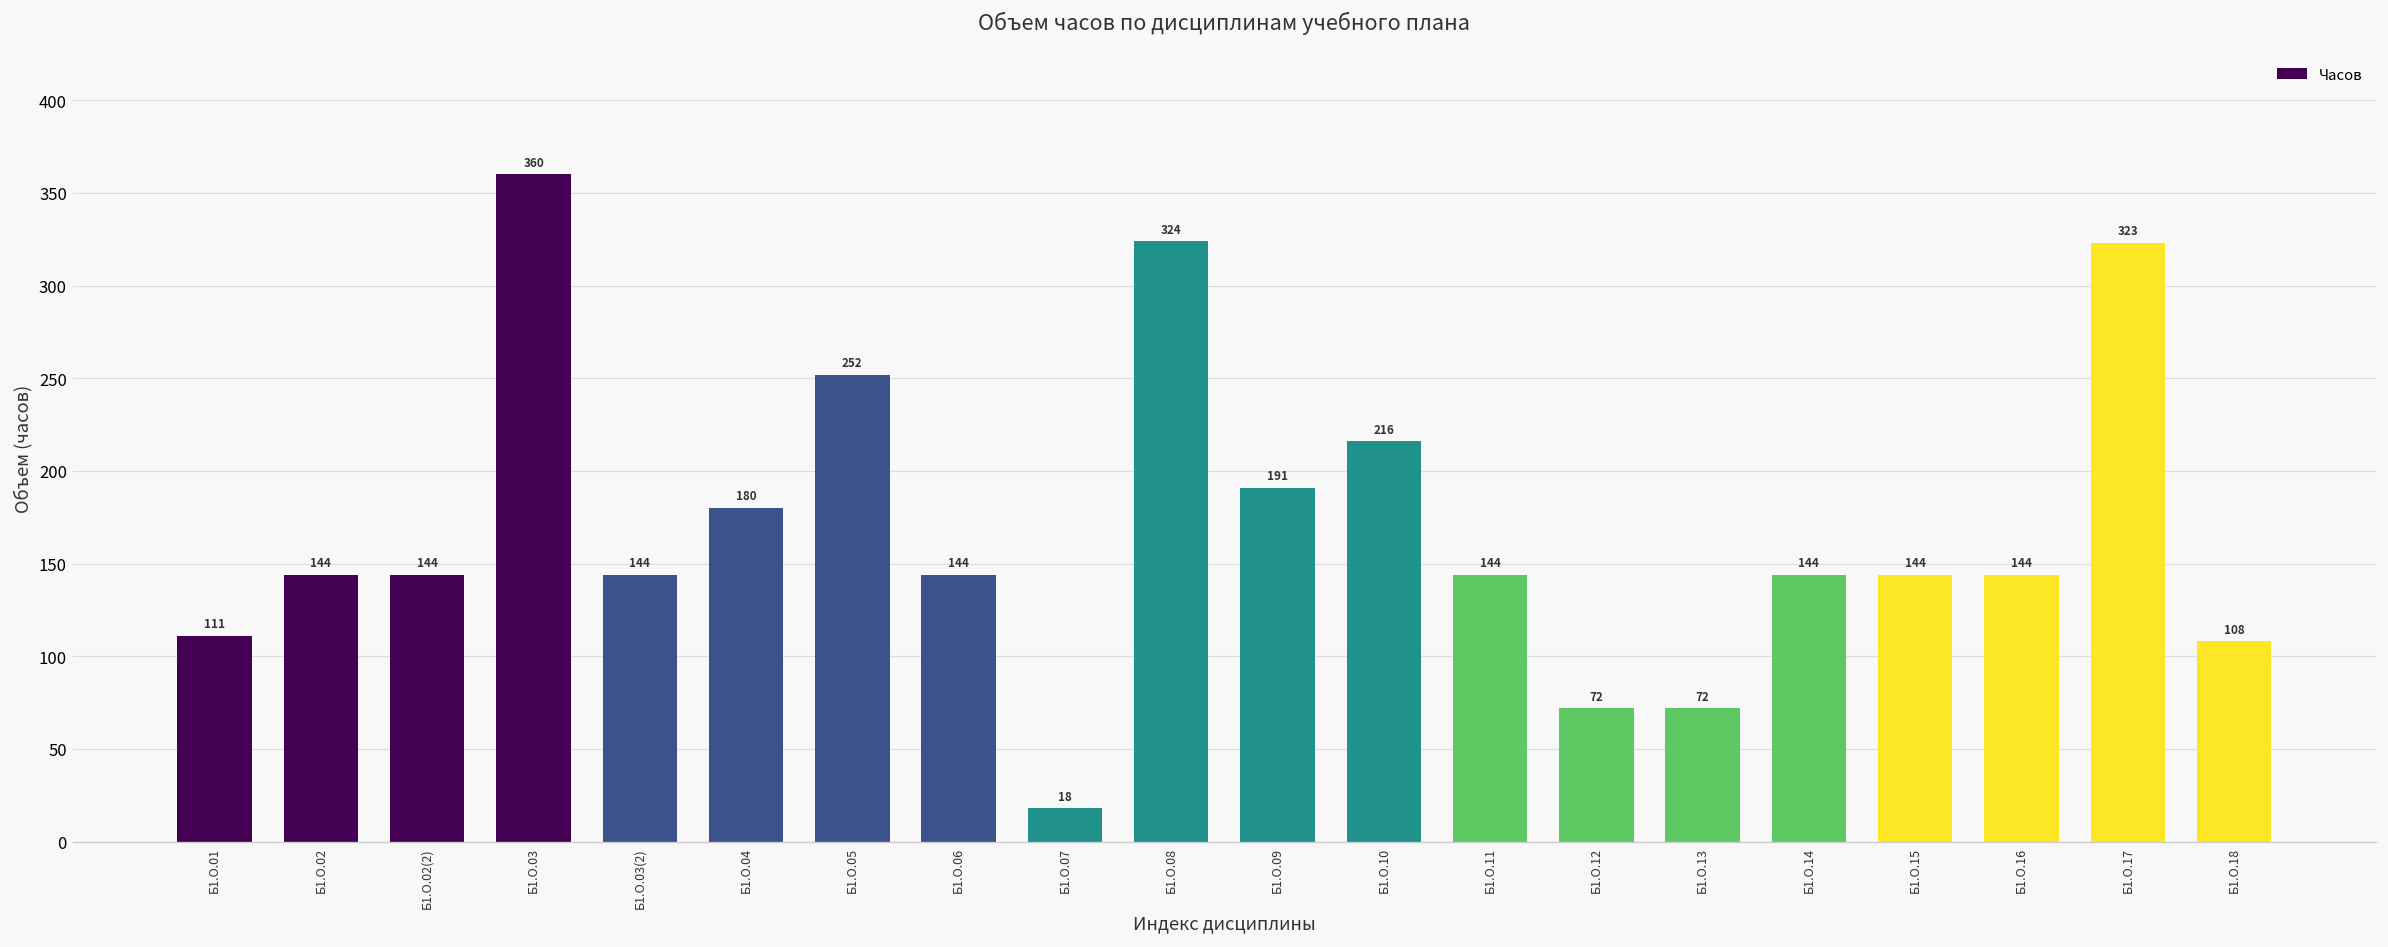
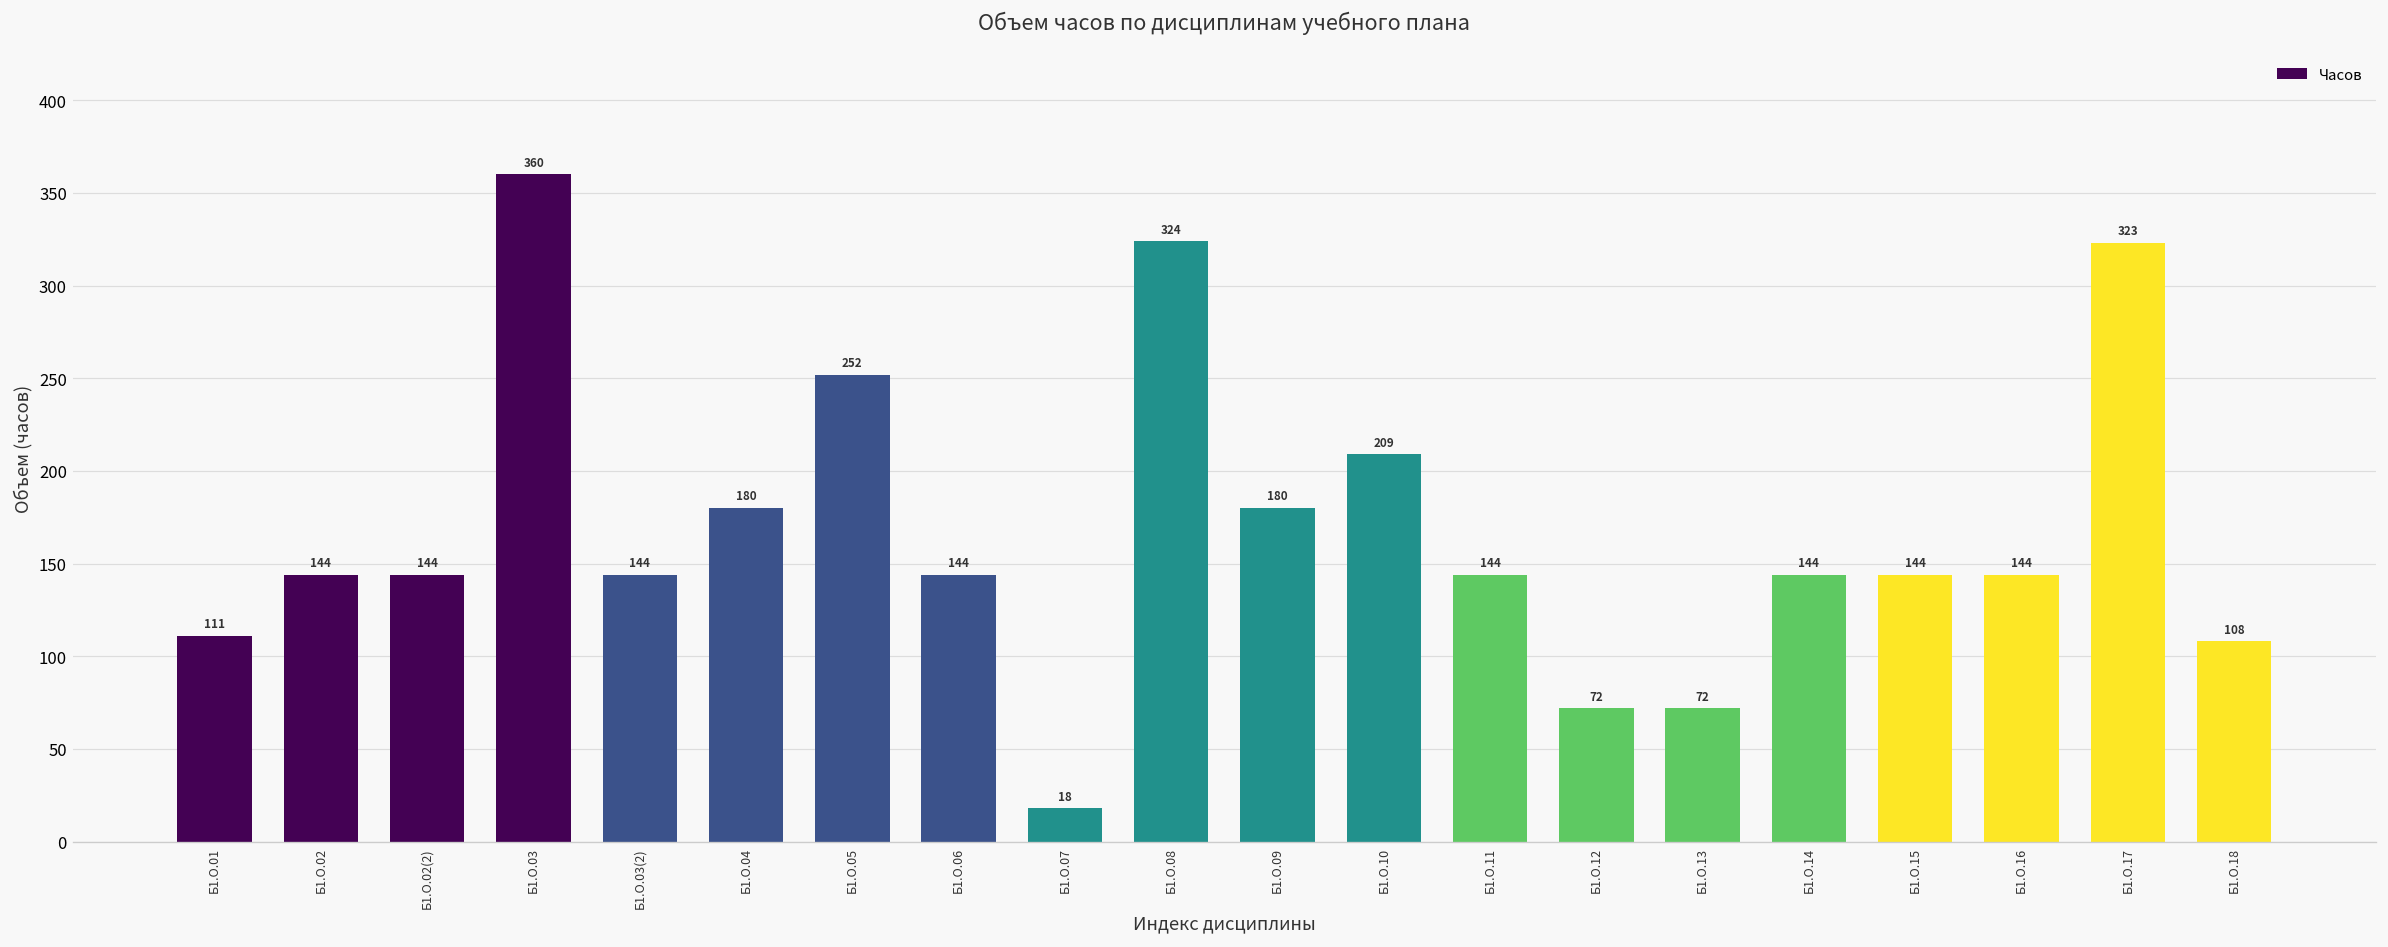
Б1.О.09: 191 -> 180
Б1.О.10: 216 -> 209
